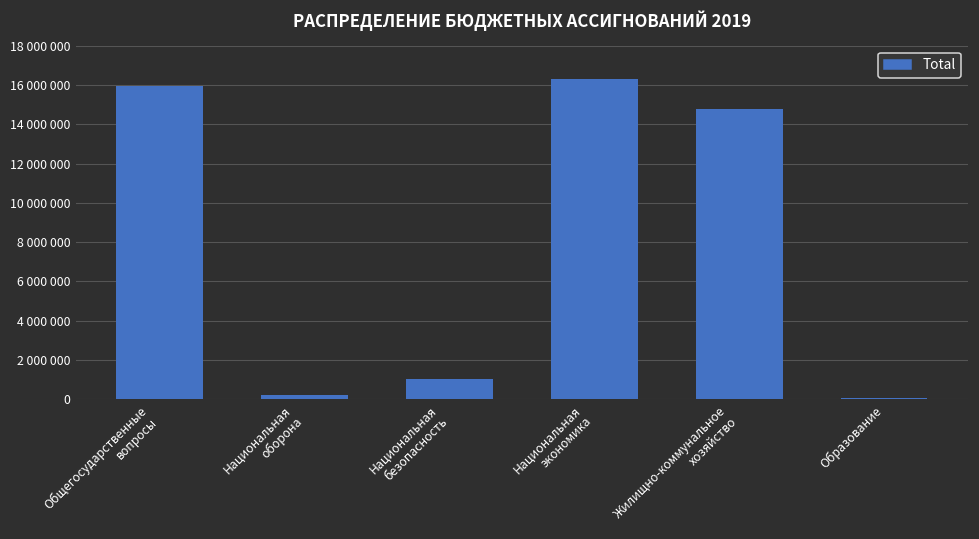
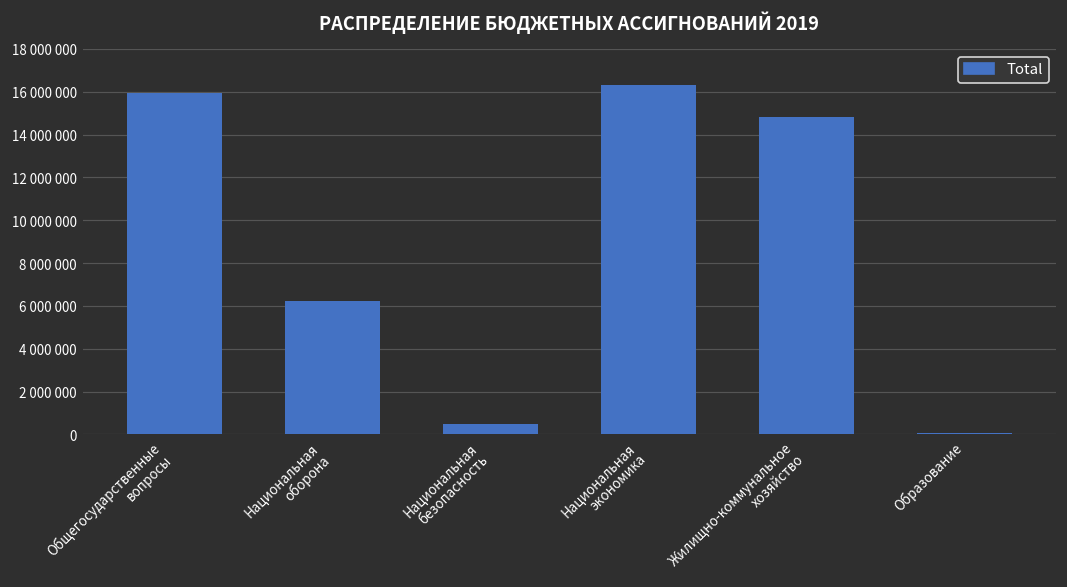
Национальная оборона: 200000 -> 6200000
Национальная безопасность: 1000000 -> 500000
